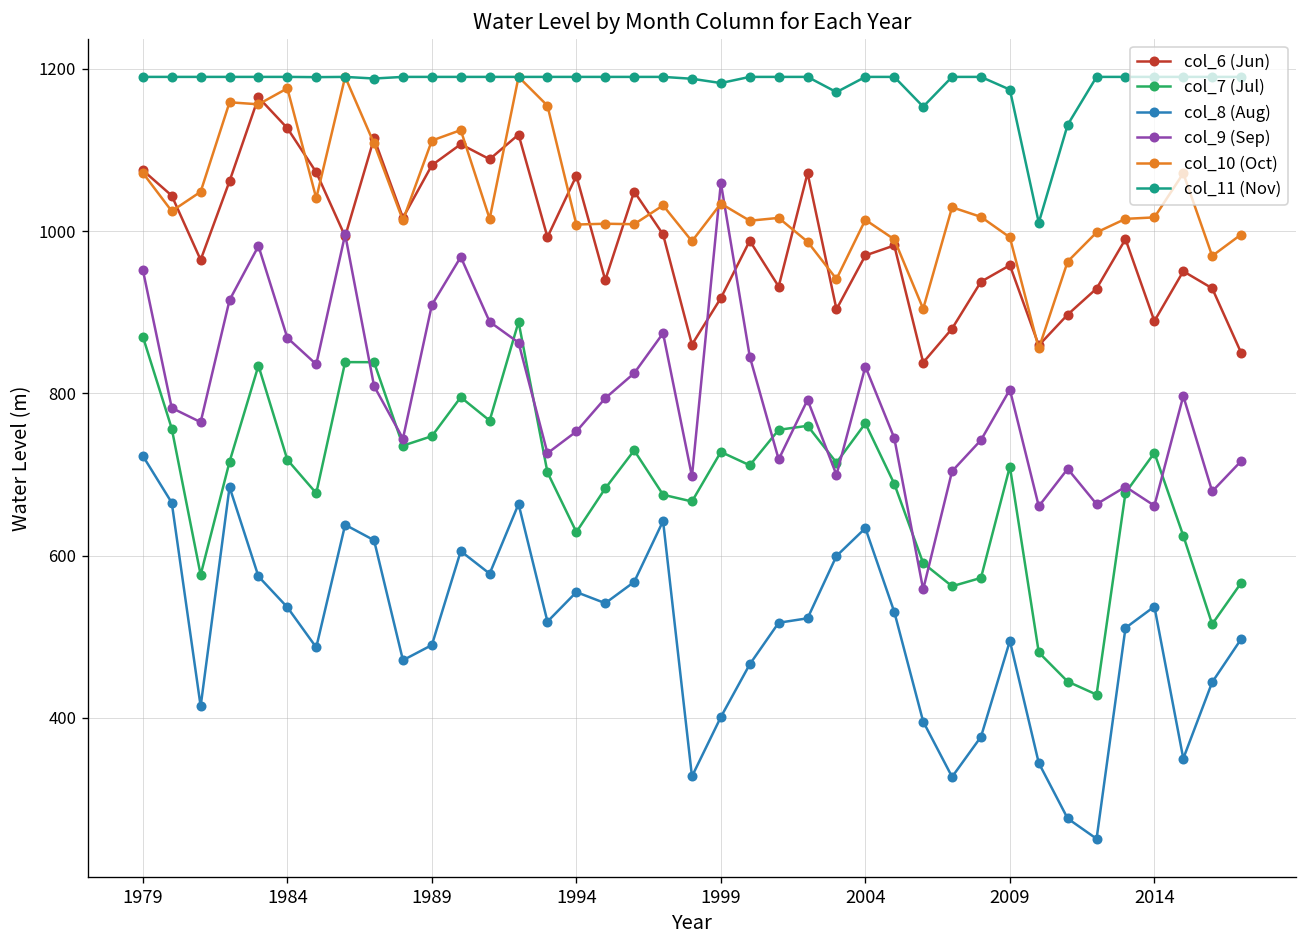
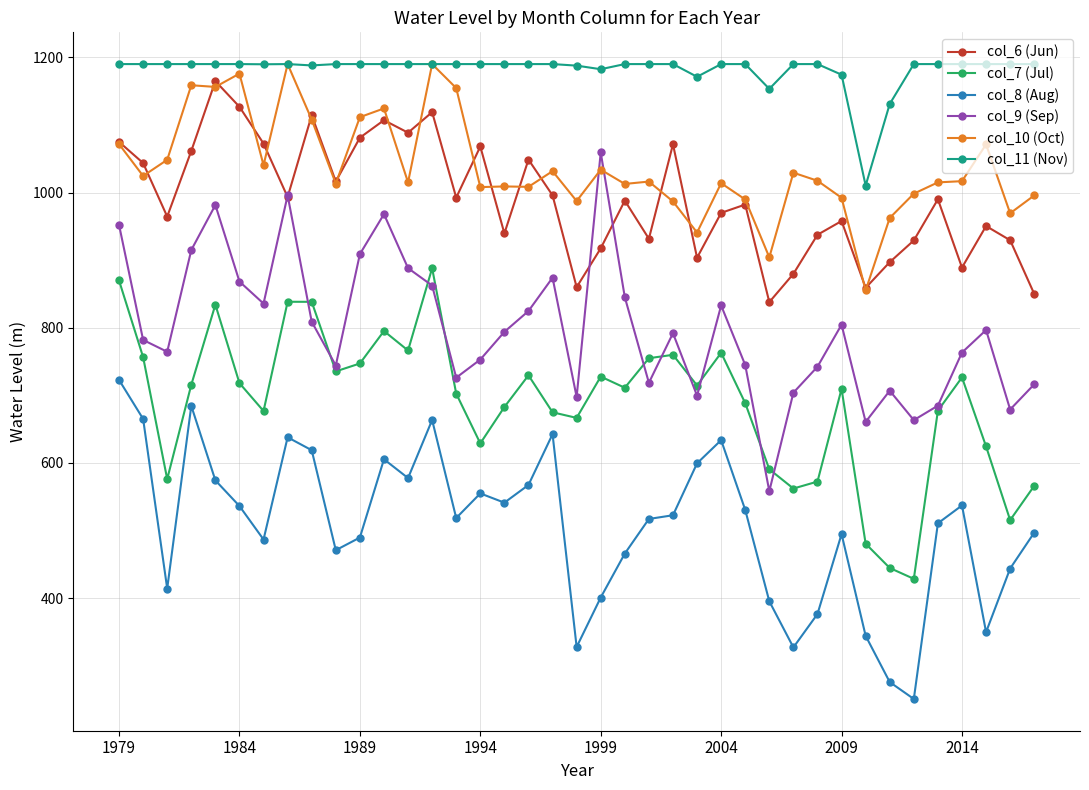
col_9 (Sep), 2014: 660 -> 760
